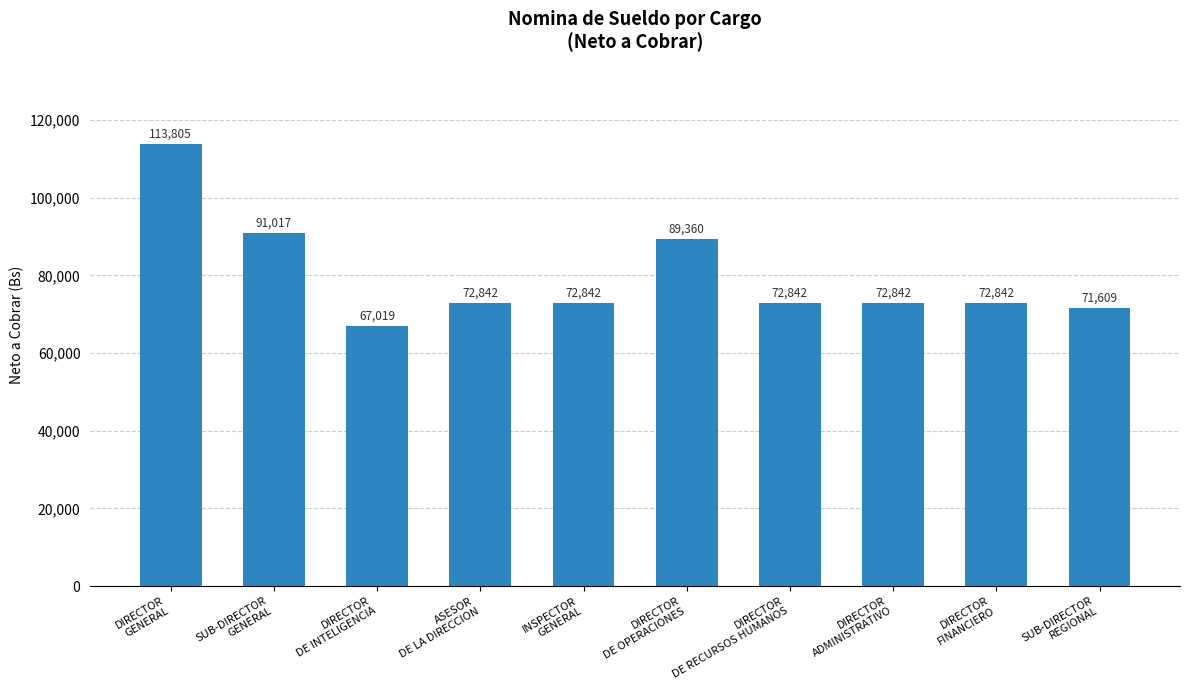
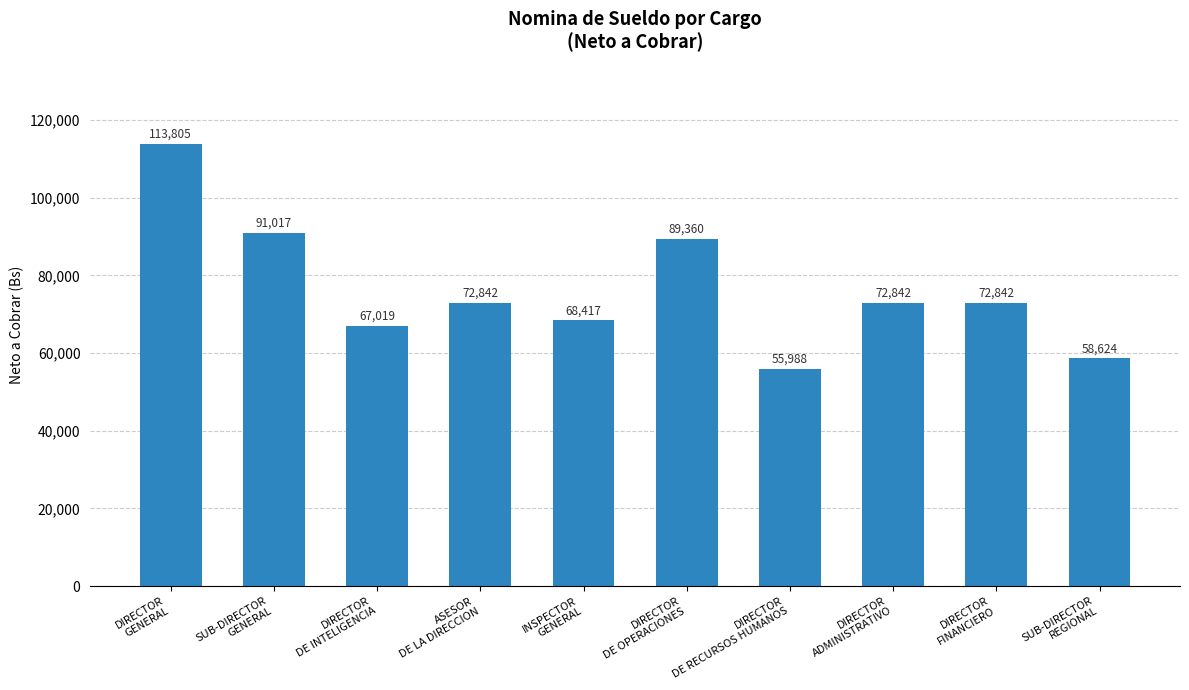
INSPECTOR GENERAL: 72,842 -> 68,417
DIRECTOR DE RECURSOS HUMANOS: 72,842 -> 55,988
SUB-DIRECTOR REGIONAL: 71,609 -> 58,624
